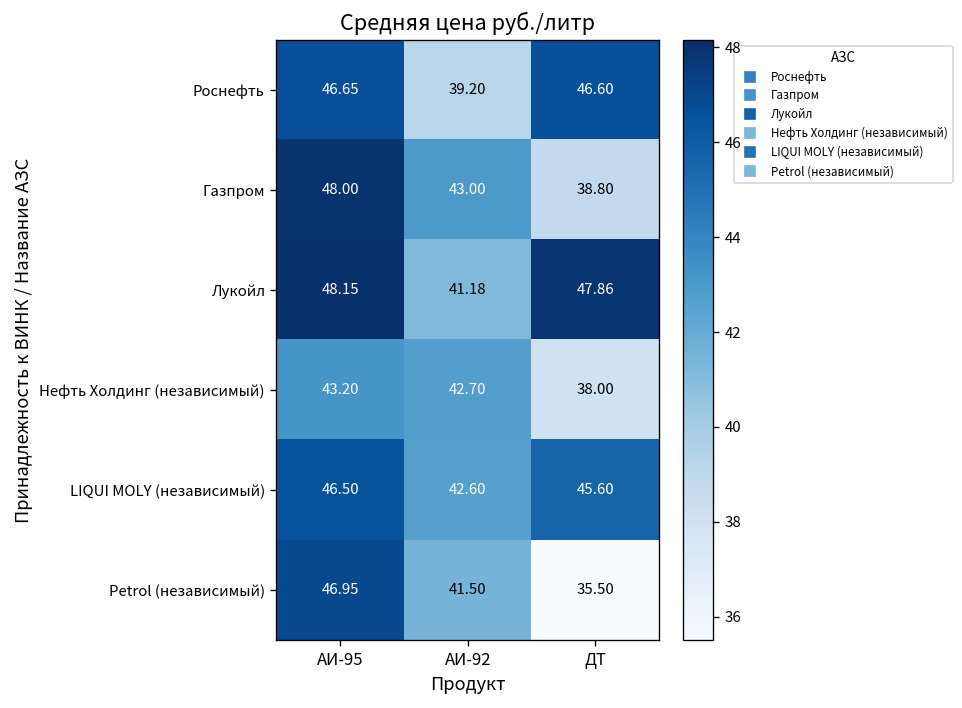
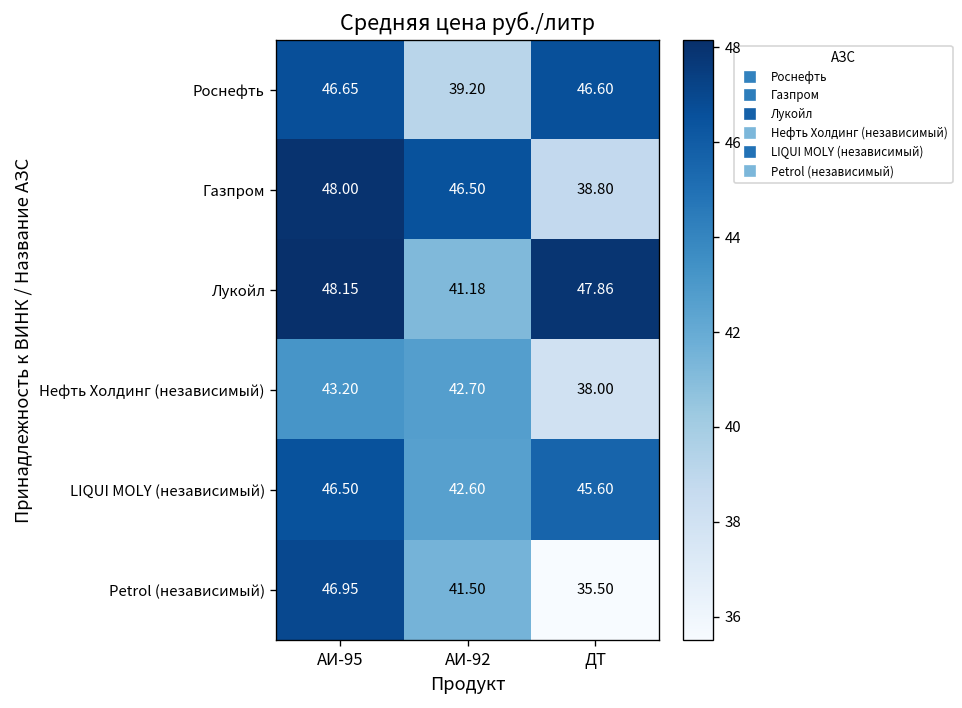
Газпром, АИ-92: 43.00 -> 46.50
